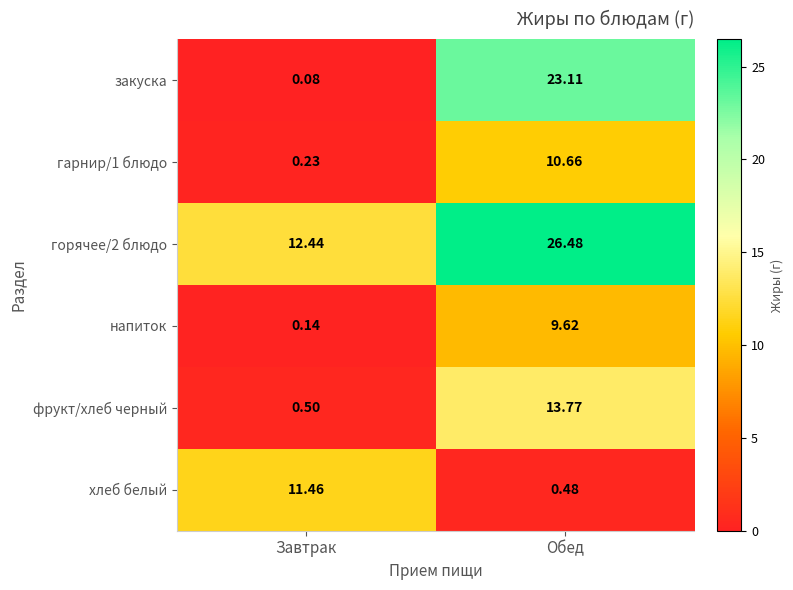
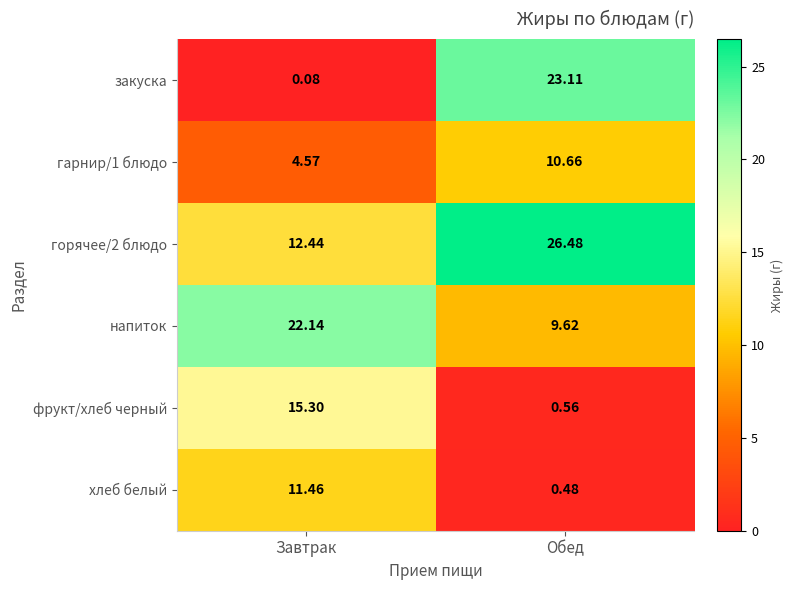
гарнир/1 блюдо, Завтрак: 0.23 -> 4.57
напиток, Завтрак: 0.14 -> 22.14
фрукт/хлеб черный, Завтрак: 0.50 -> 15.30
фрукт/хлеб черный, Обед: 13.77 -> 0.56
